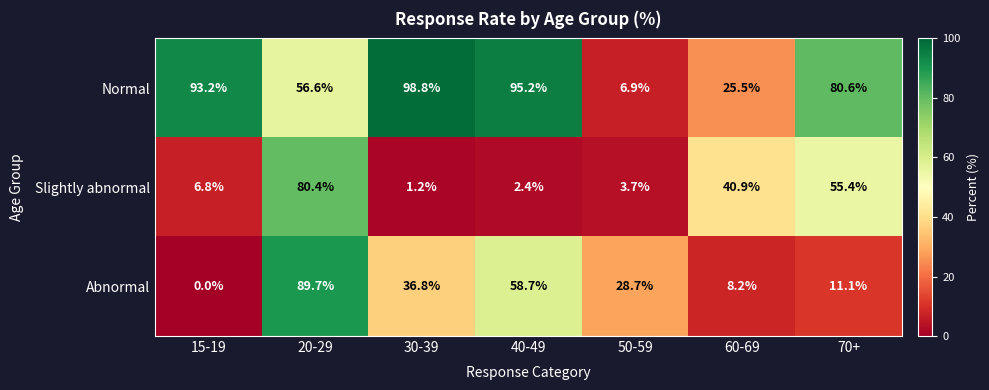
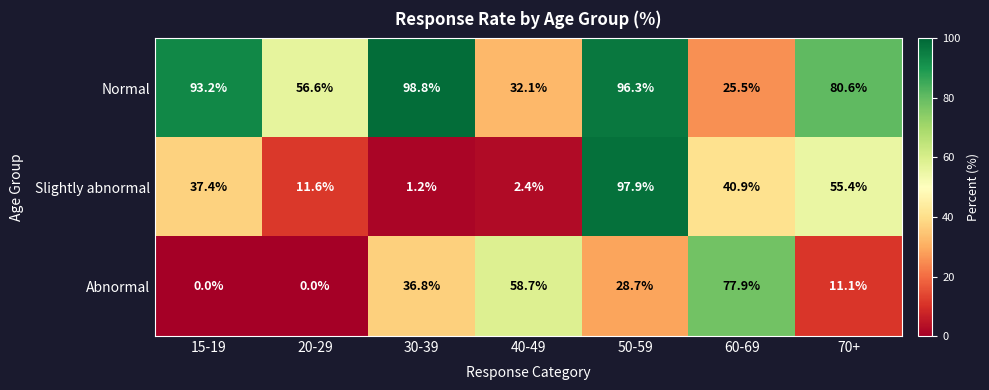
Normal, 40-49: 95.2% -> 32.1%
Normal, 50-59: 6.9% -> 96.3%
Slightly abnormal, 15-19: 6.8% -> 37.4%
Slightly abnormal, 20-29: 80.4% -> 11.6%
Slightly abnormal, 50-59: 3.7% -> 97.9%
Abnormal, 20-29: 89.7% -> 0.0%
Abnormal, 60-69: 8.2% -> 77.9%
